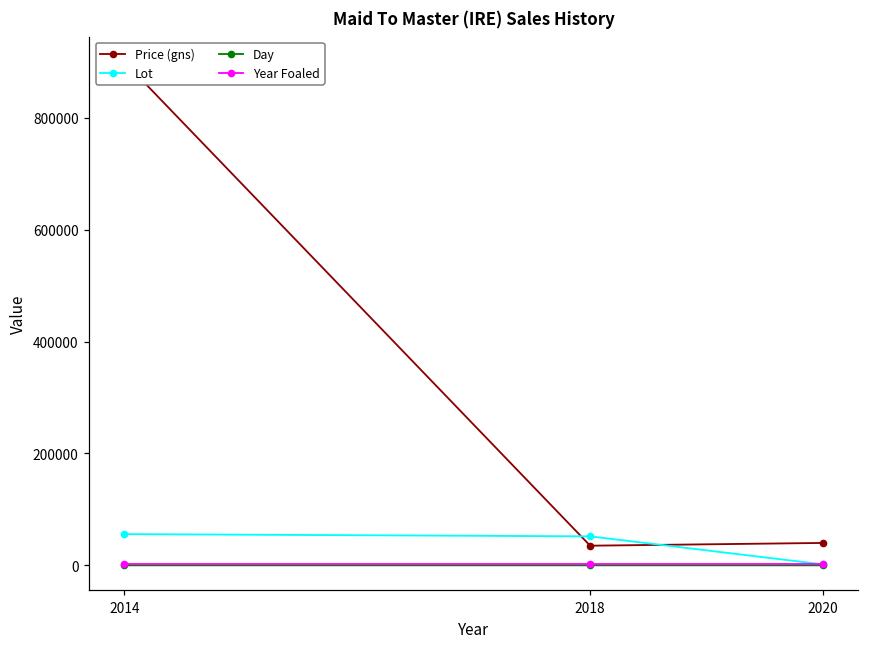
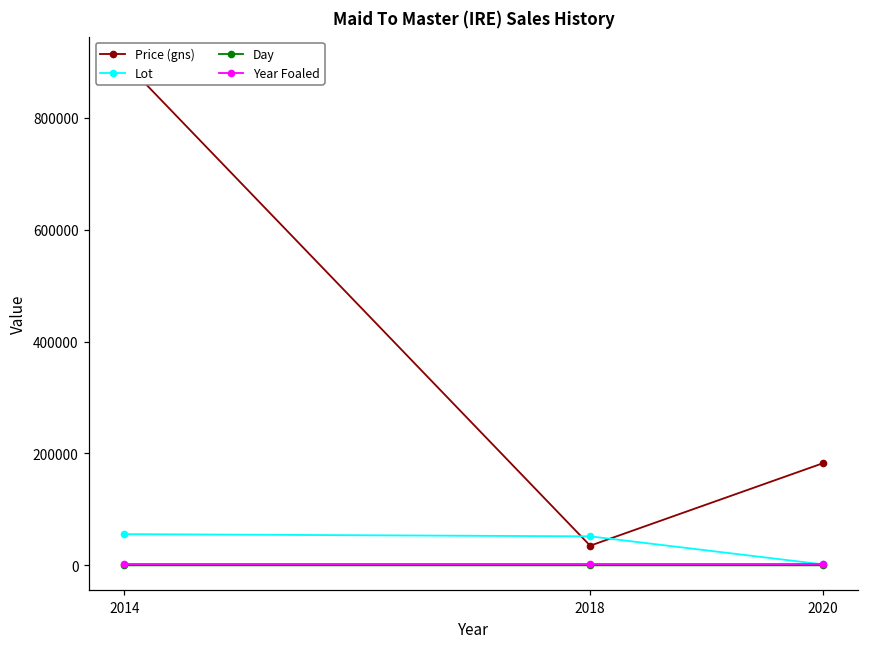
Price (gns), 2020: 40000 -> 180000
